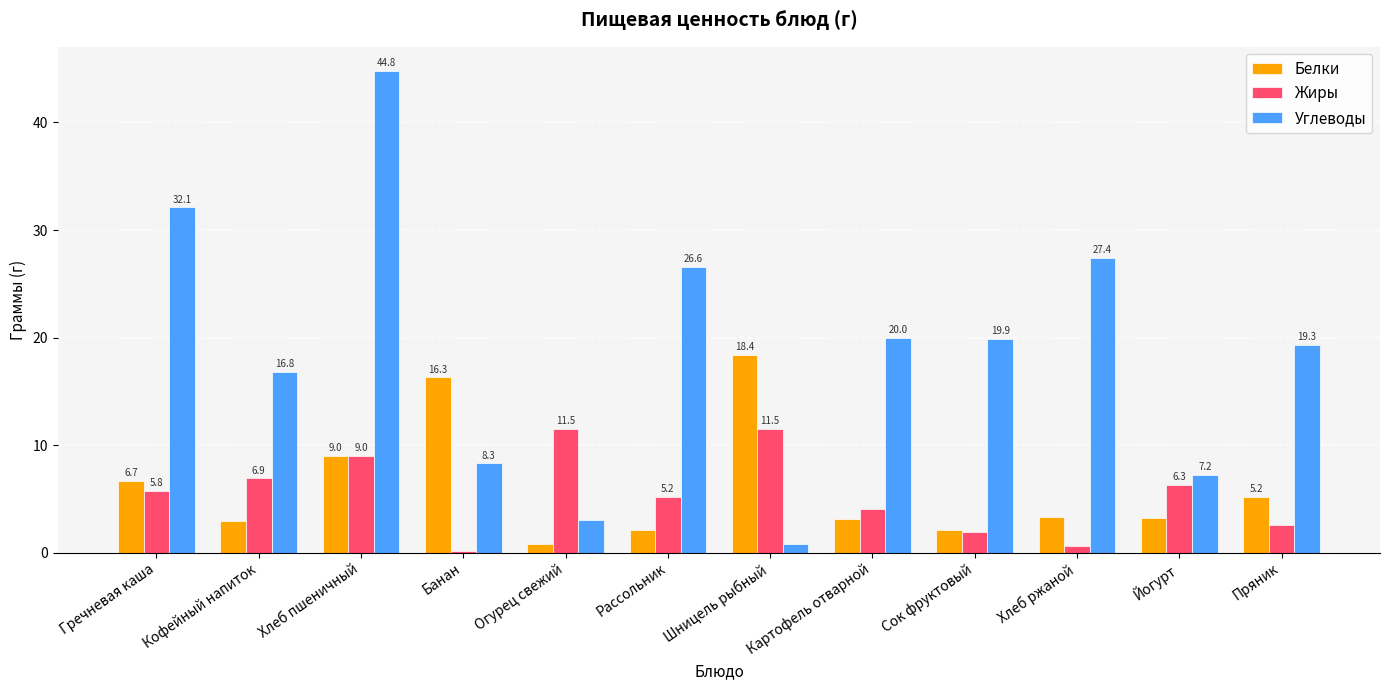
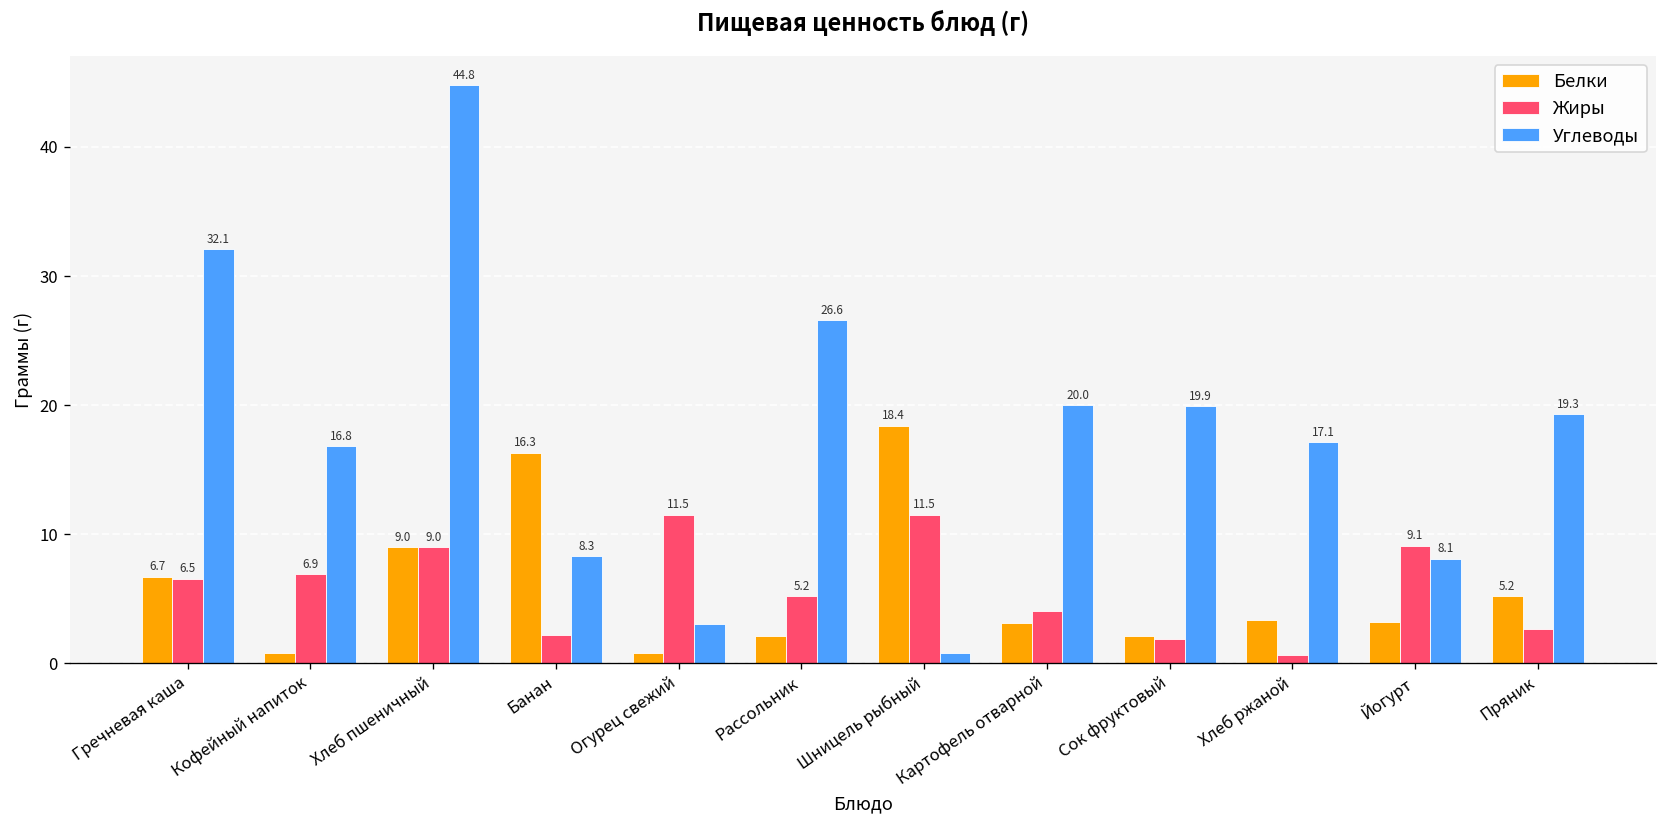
Жиры, Гречневая каша: 5.8 -> 6.5
Белки, Кофейный напиток: 2.9 -> 0.8
Жиры, Банан: 0.1 -> 2.2
Углеводы, Хлеб ржаной: 27.4 -> 17.1
Жиры, Йогурт: 6.3 -> 9.1
Углеводы, Йогурт: 7.2 -> 8.1
